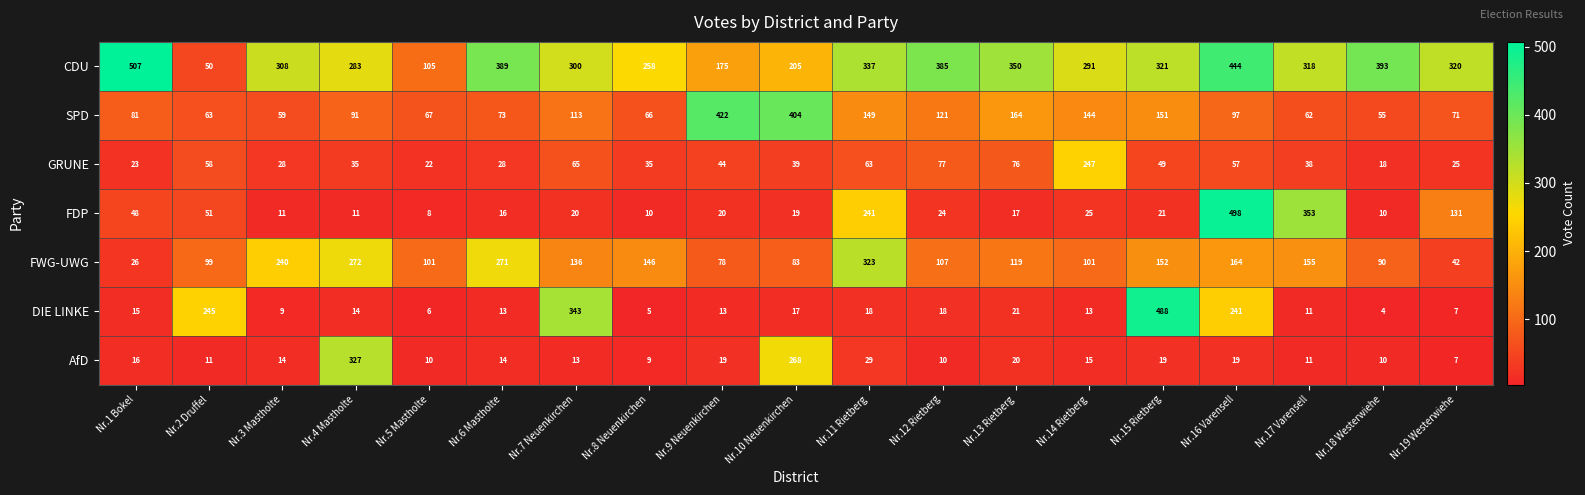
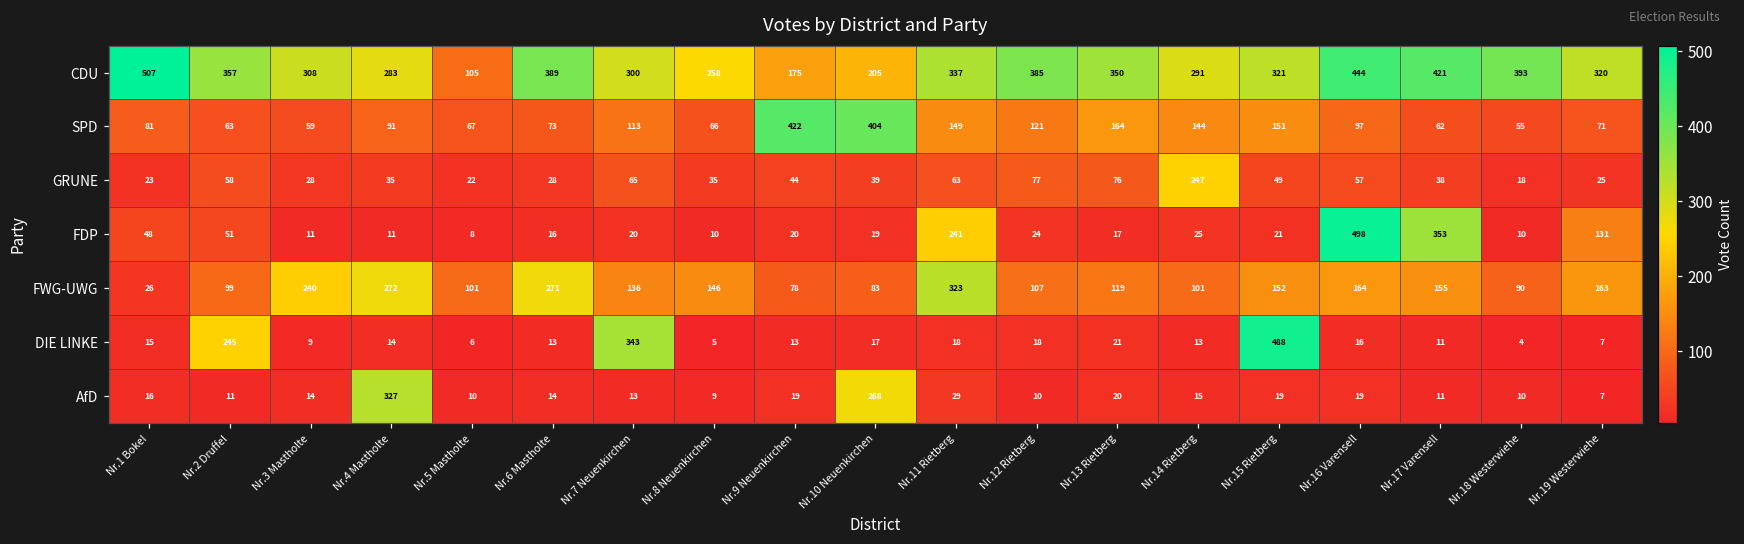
CDU, Nr.2 Druffel: 50 -> 357
CDU, Nr.17 Varensell: 318 -> 421
FWG-UWG, Nr.19 Westerwiehe: 42 -> 163
DIE LINKE, Nr.16 Varensell: 241 -> 16
